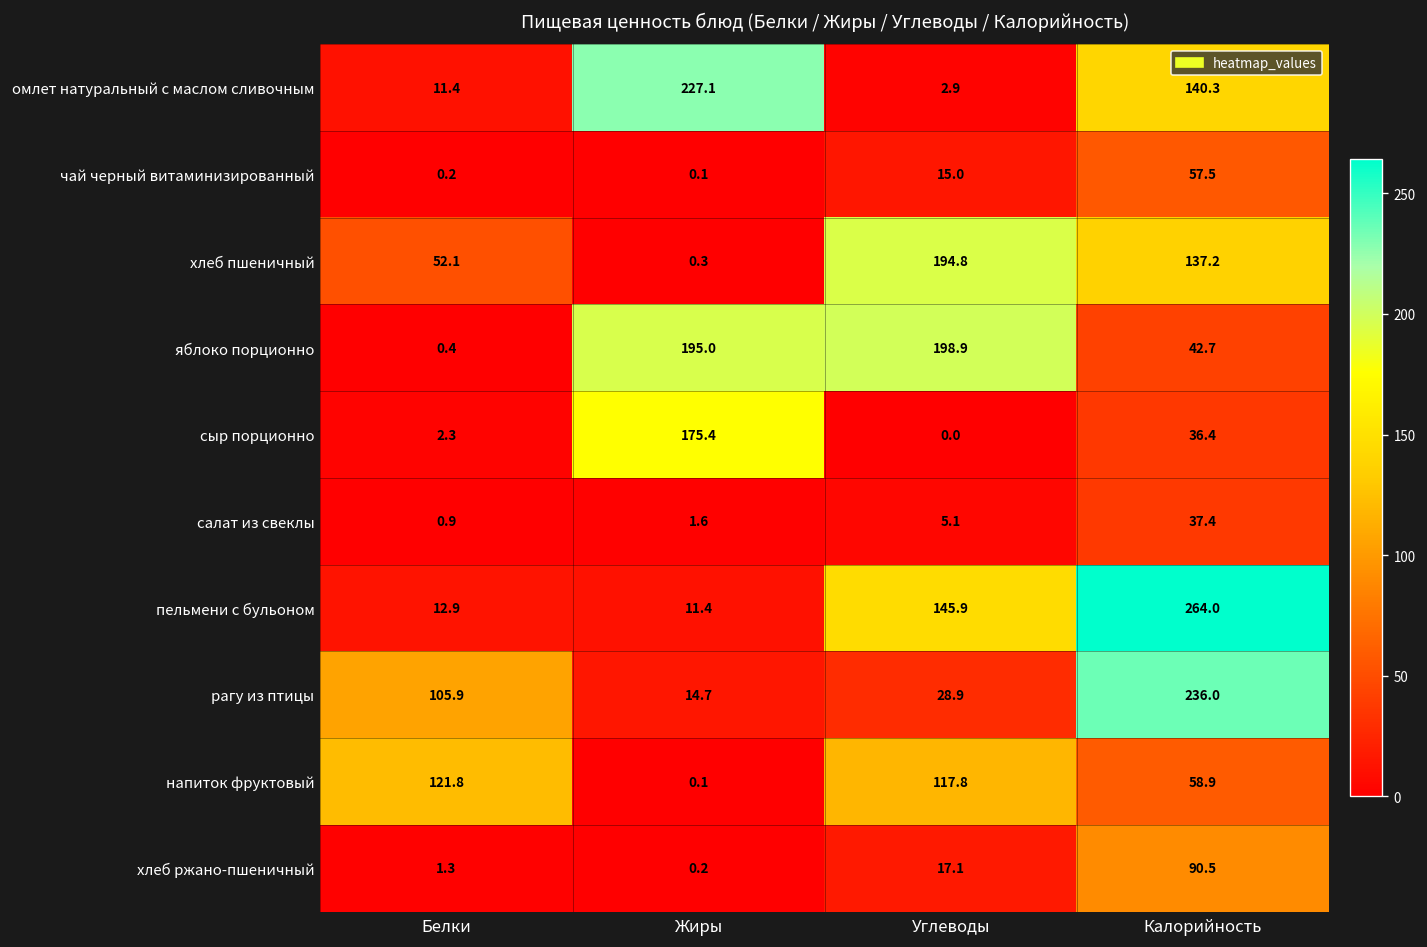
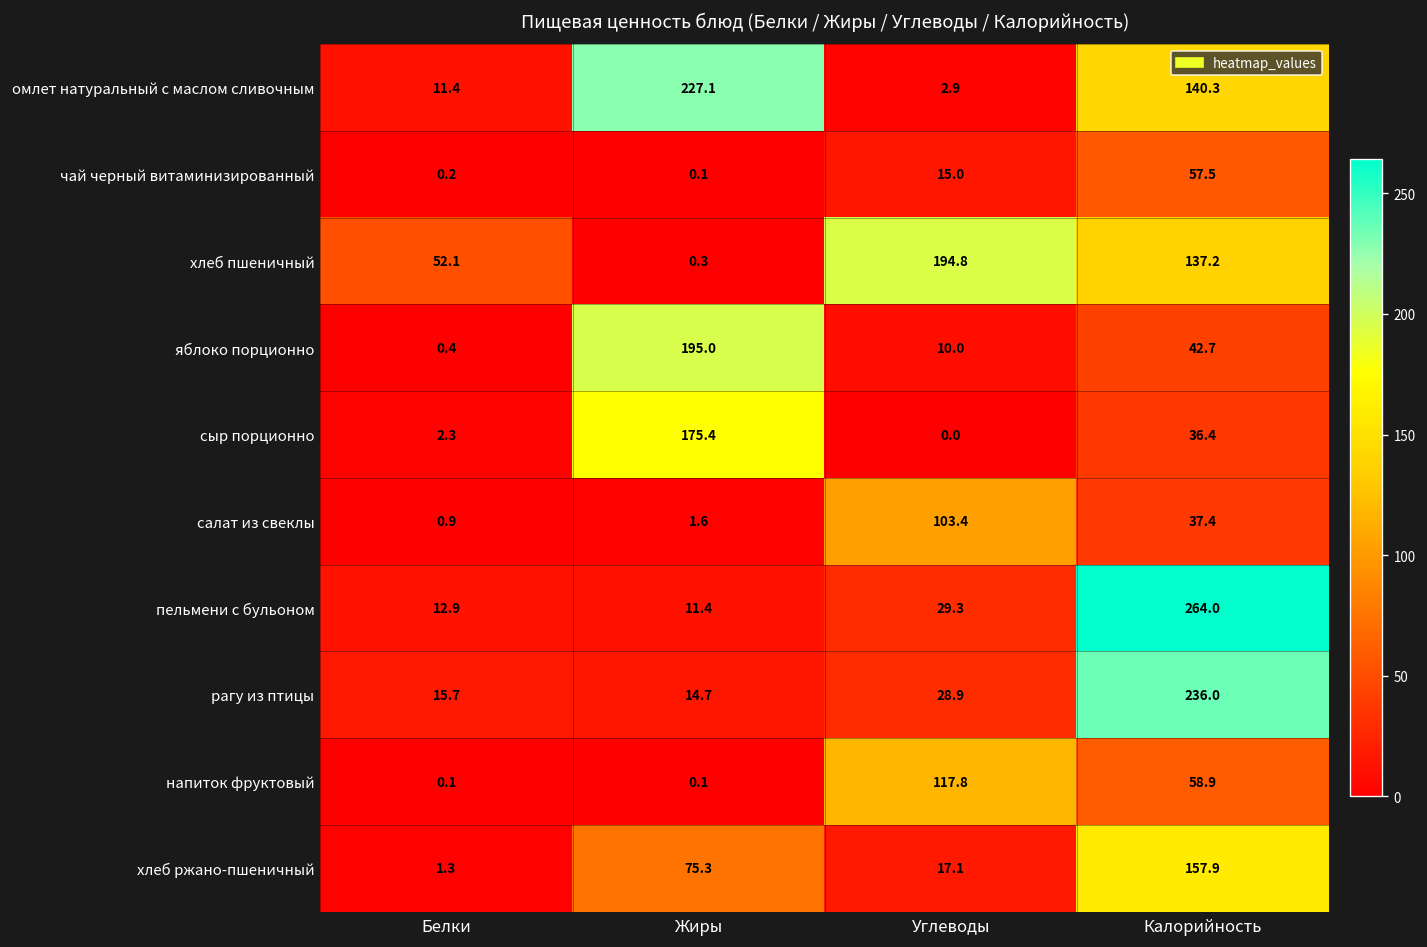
яблоко порционно, Углеводы: 198.9 -> 10.0
салат из свеклы, Углеводы: 5.1 -> 103.4
пельмени с бульоном, Углеводы: 145.9 -> 29.3
рагу из птицы, Белки: 105.9 -> 15.7
напиток фруктовый, Белки: 121.8 -> 0.1
хлеб ржано-пшеничный, Жиры: 0.2 -> 75.3
хлеб ржано-пшеничный, Калорийность: 90.5 -> 157.9
